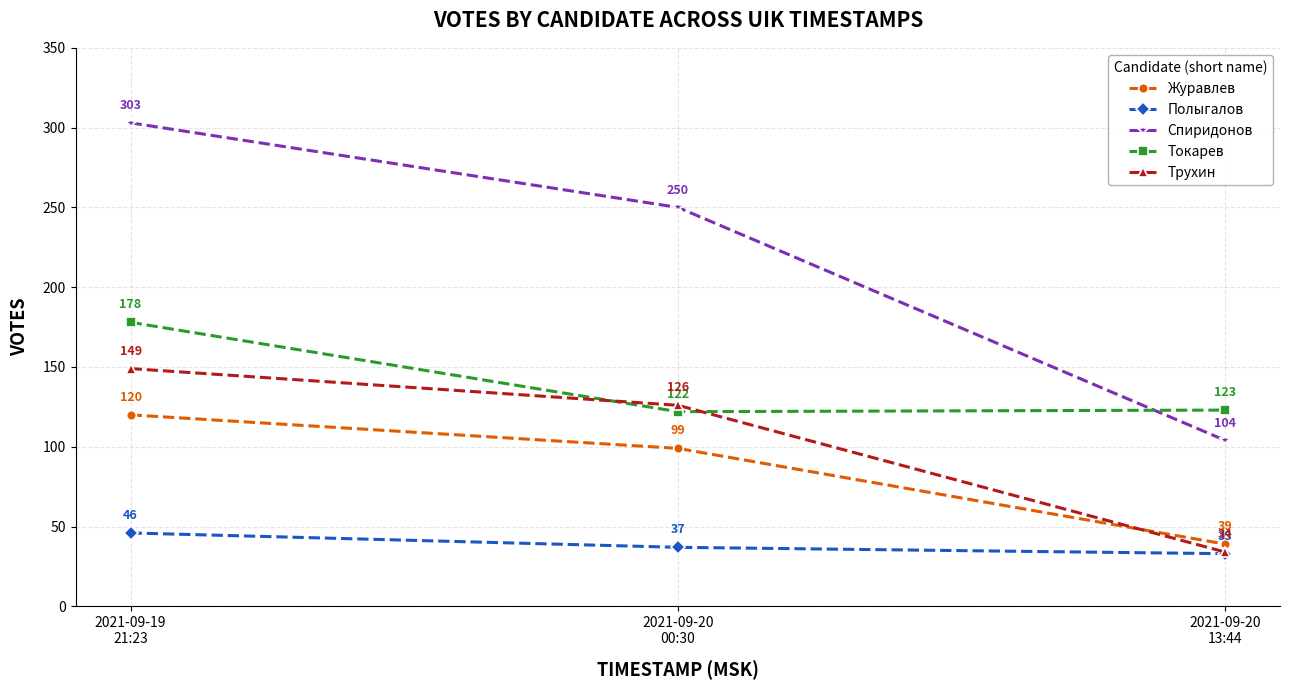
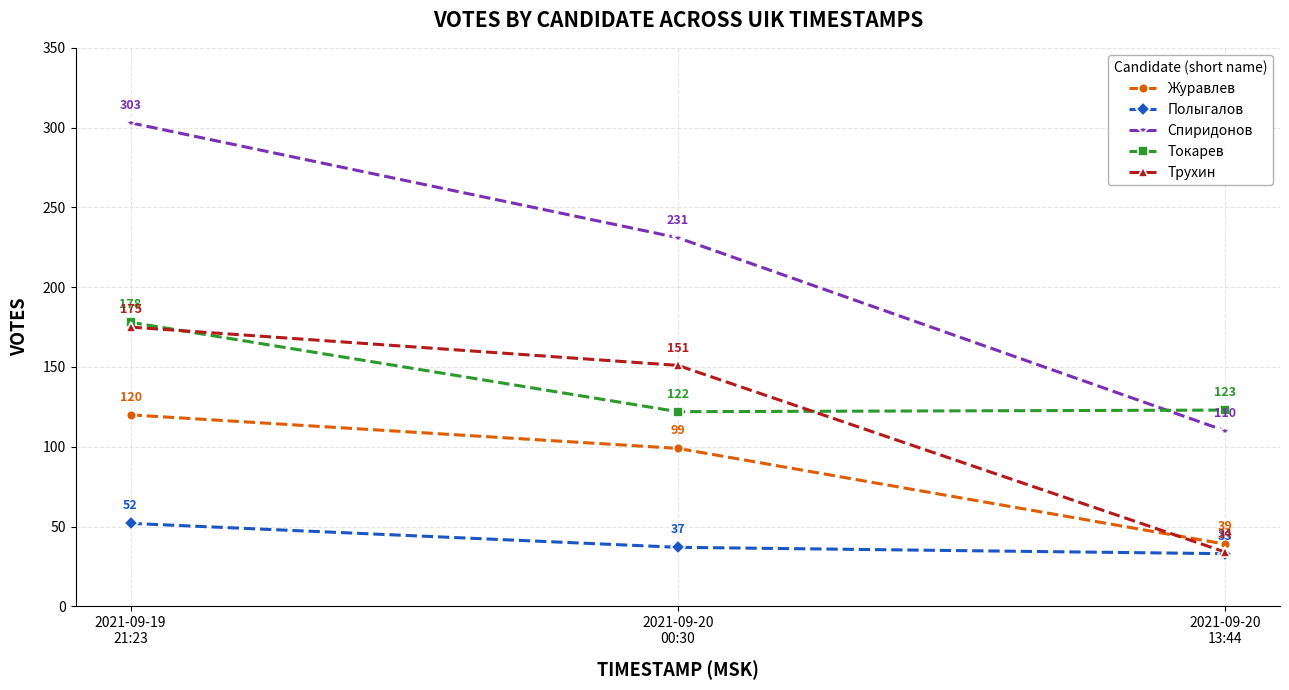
Полыгалов, 2021-09-19 21:23: 46 -> 52
Трухин, 2021-09-19 21:23: 149 -> 175
Спиридонов, 2021-09-20 00:30: 250 -> 231
Трухин, 2021-09-20 00:30: 126 -> 151
Спиридонов, 2021-09-20 13:44: 104 -> 110
